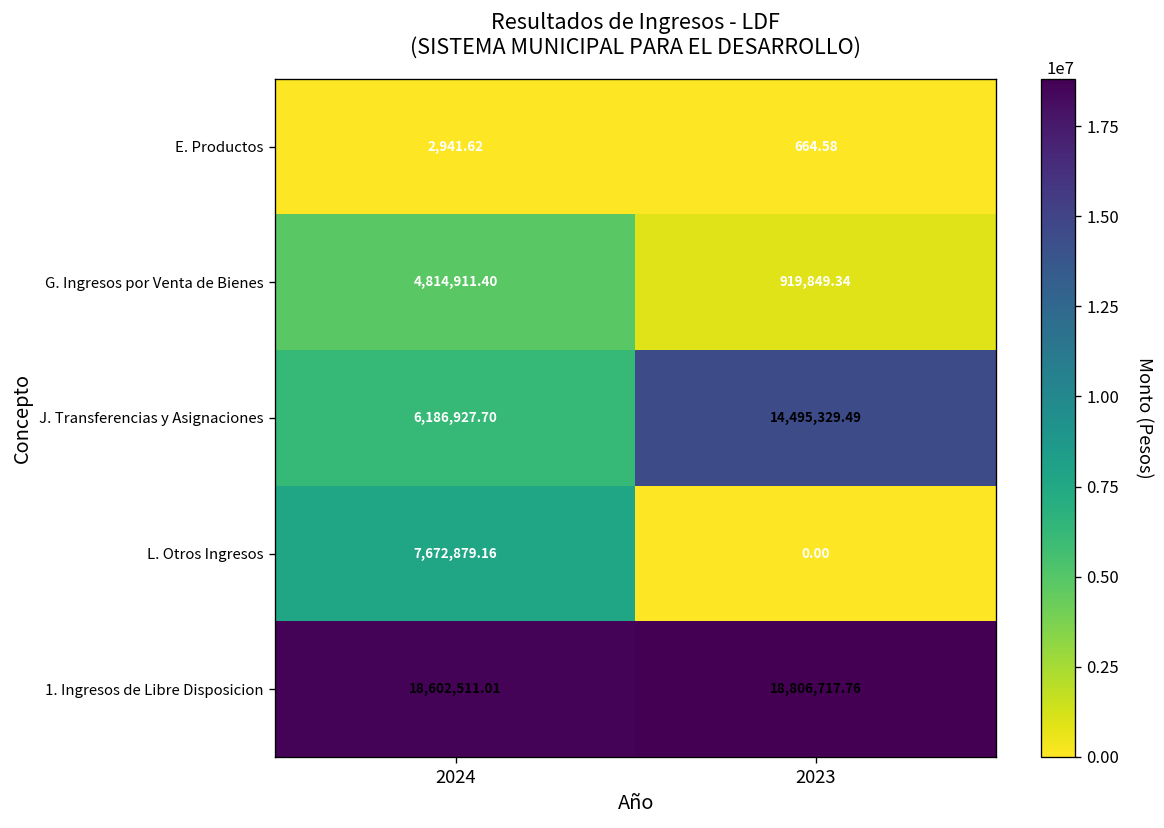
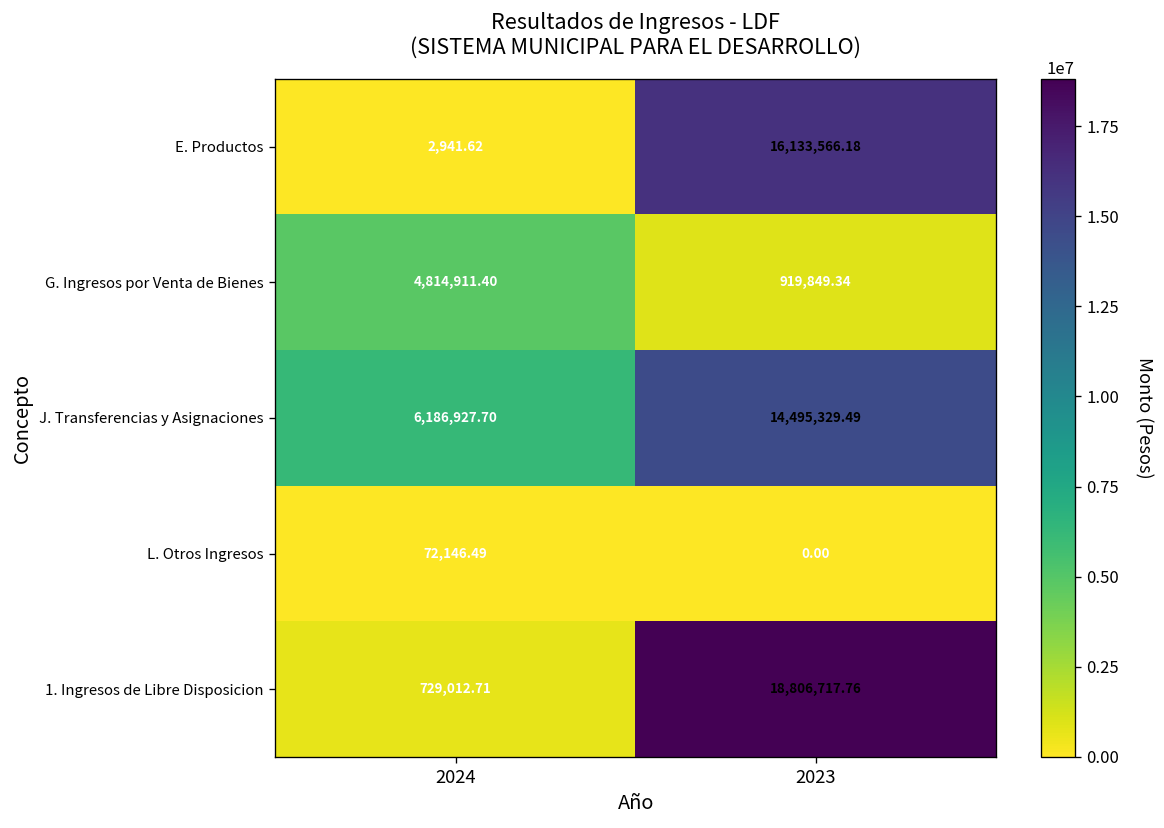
E. Productos, 2023: 664.58 -> 16,133,566.18
L. Otros Ingresos, 2024: 7,672,879.16 -> 72,146.49
1. Ingresos de Libre Disposicion, 2024: 18,602,511.01 -> 729,012.71
